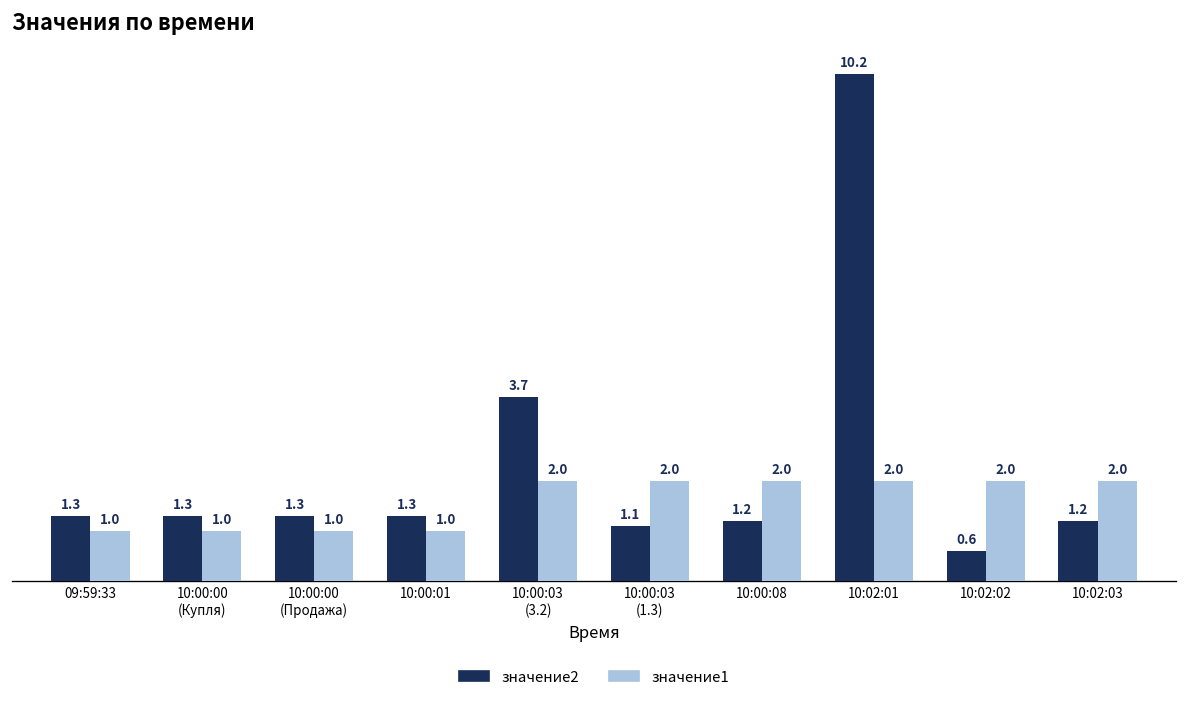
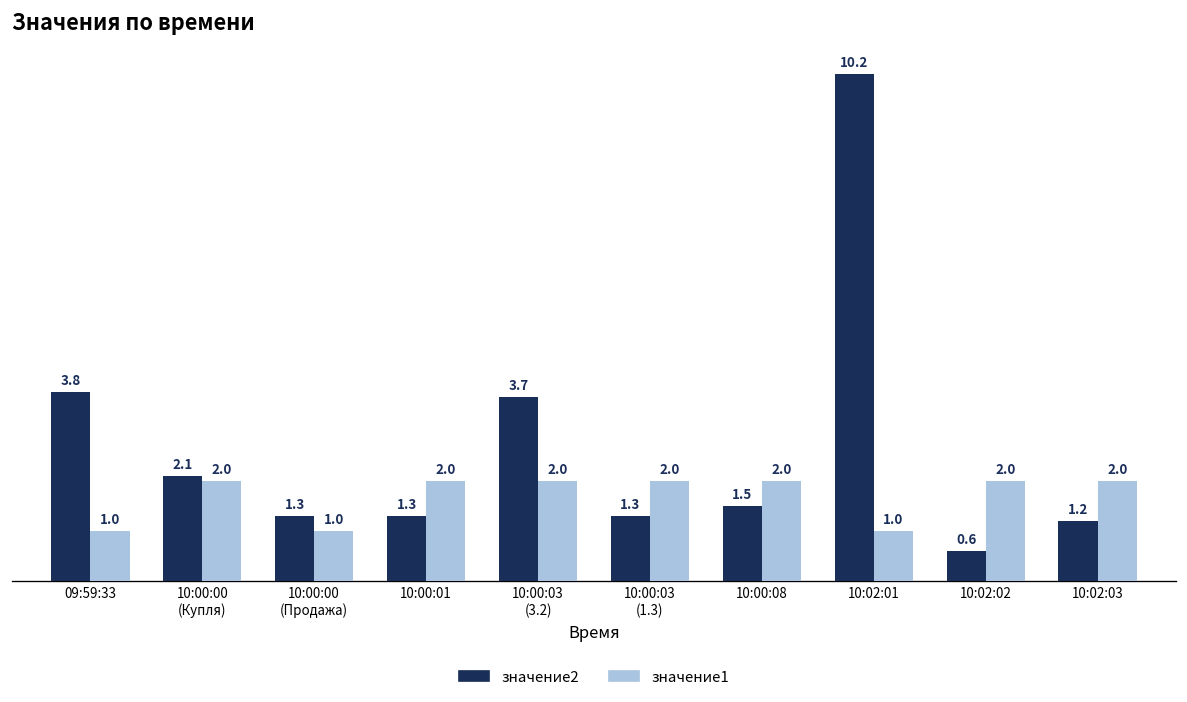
значение2, 09:59:33: 1.3 -> 3.8
значение2, 10:00:00 (Купля): 1.3 -> 2.1
значение1, 10:00:00 (Купля): 1.0 -> 2.0
значение1, 10:00:01: 1.0 -> 2.0
значение2, 10:00:03 (1.3): 1.1 -> 1.3
значение2, 10:00:08: 1.2 -> 1.5
значение1, 10:02:01: 2.0 -> 1.0
